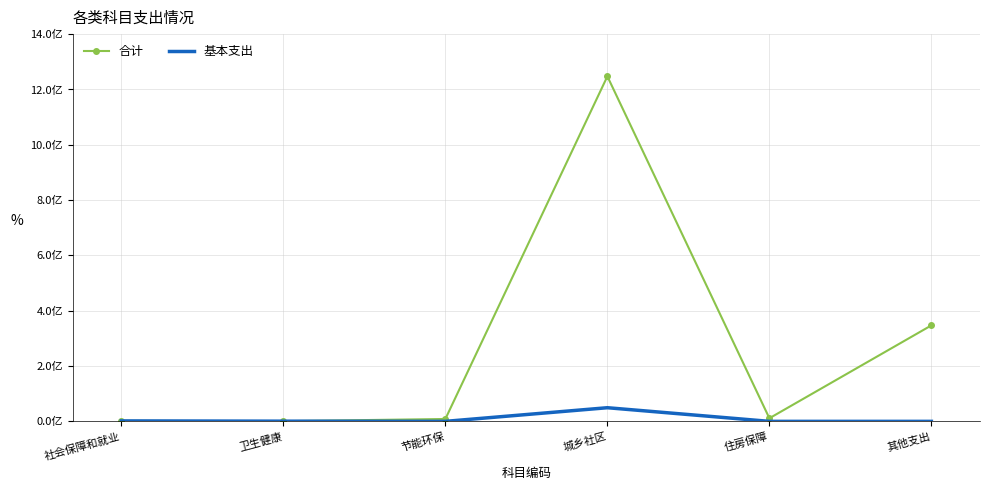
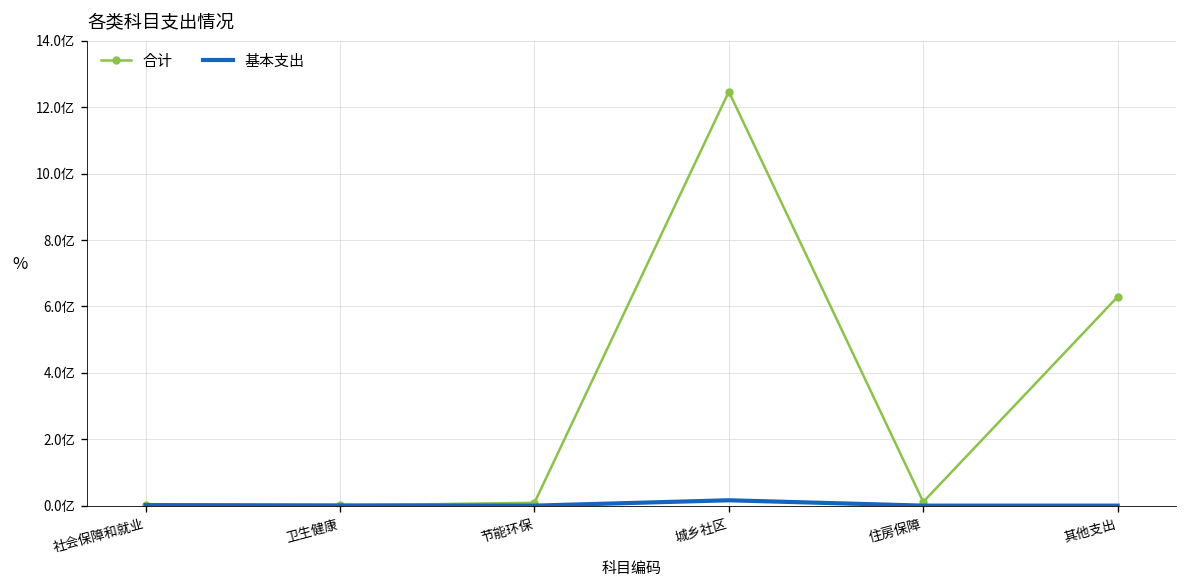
基本支出, 城乡社区: 0.5亿 -> 0.2亿
合计, 其他支出: 3.5亿 -> 6.3亿
